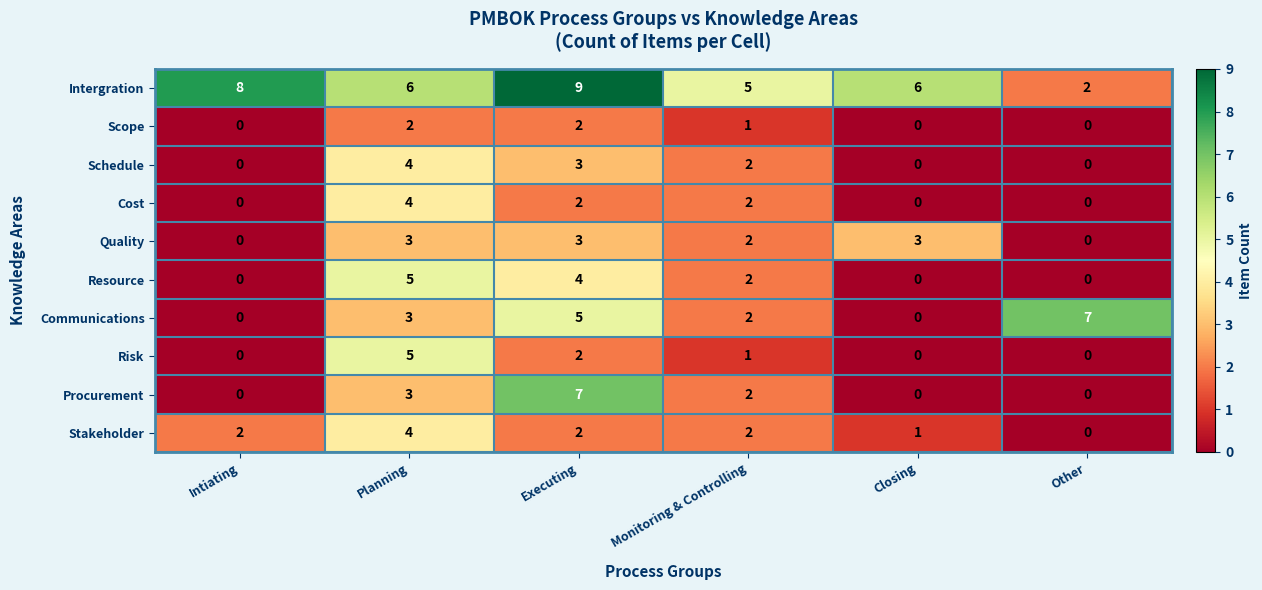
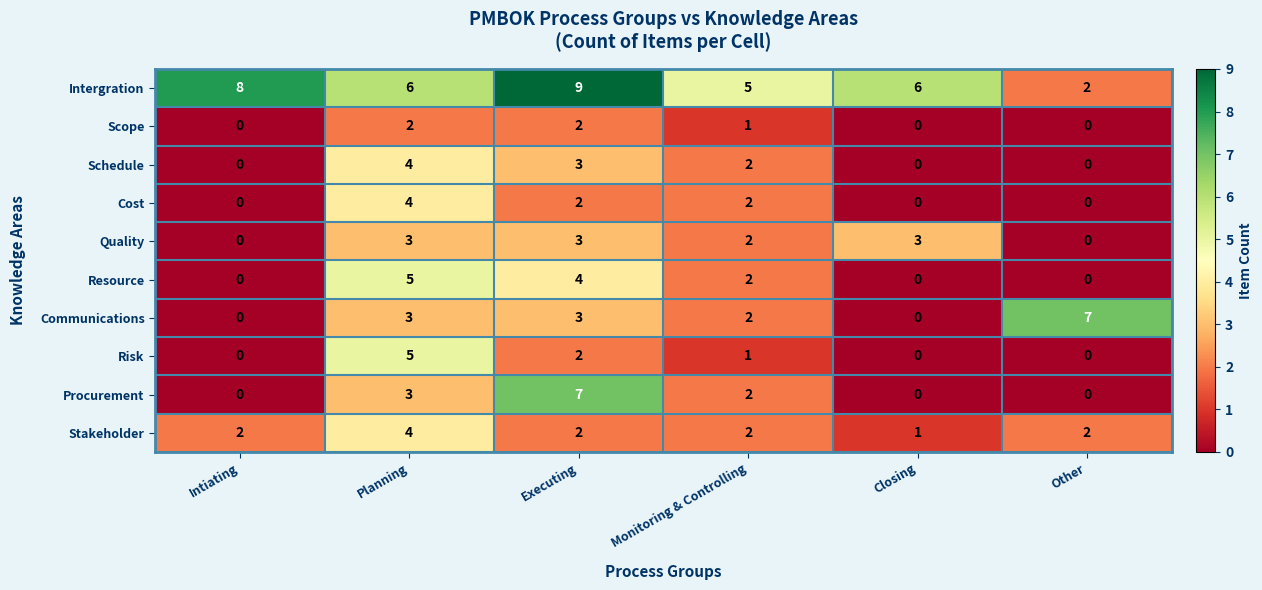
Communications, Executing: 5 -> 3
Stakeholder, Other: 0 -> 2
